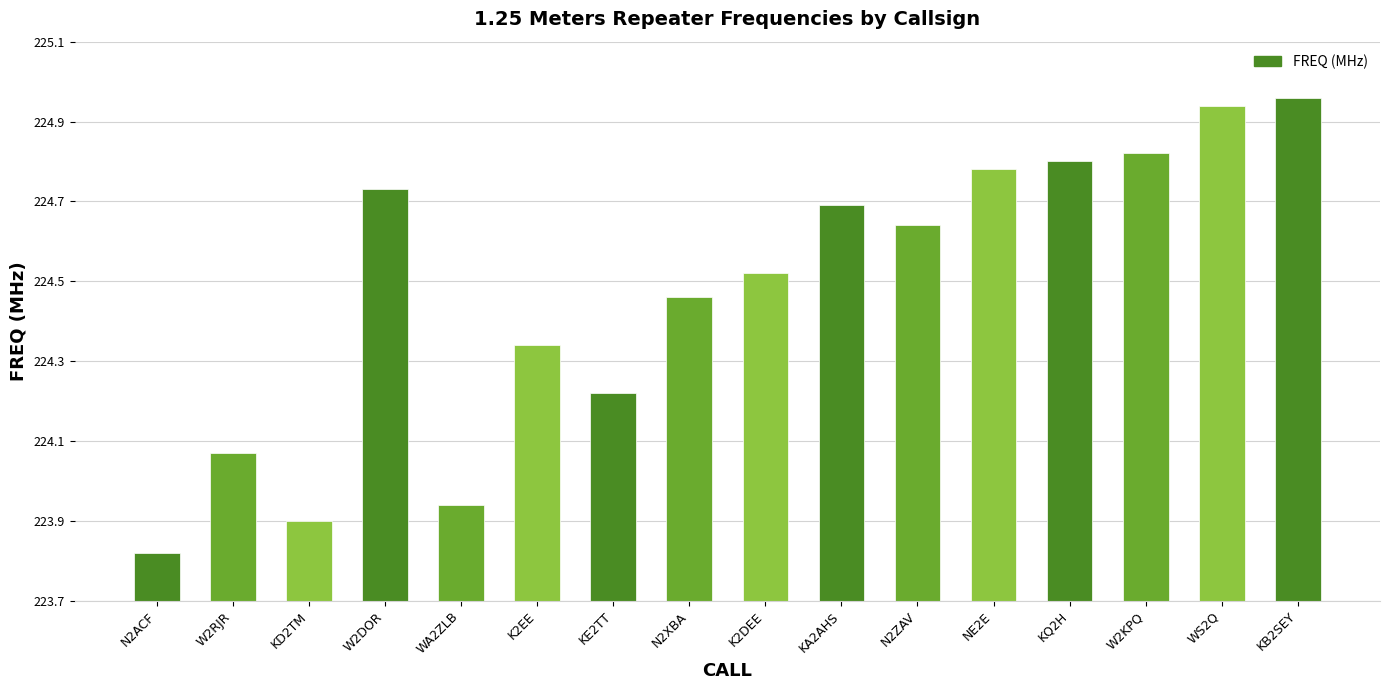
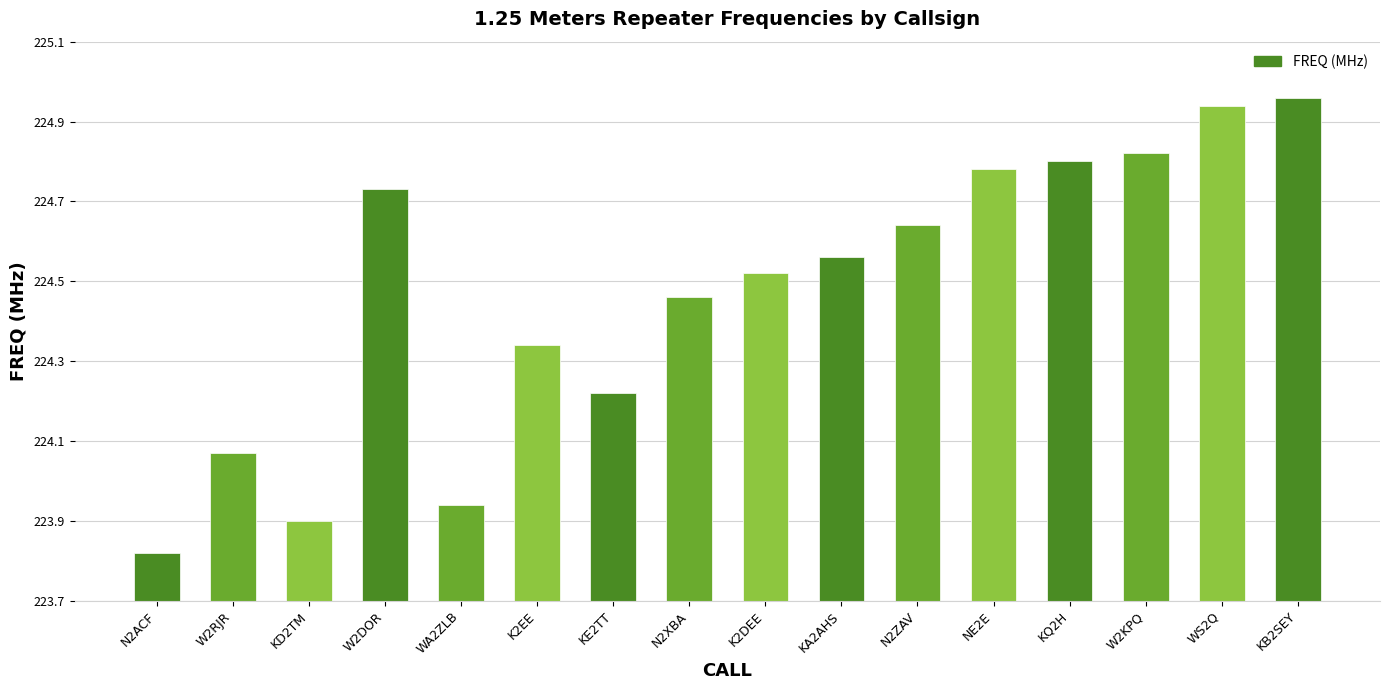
KA2AHS: 224.69 -> 224.56
